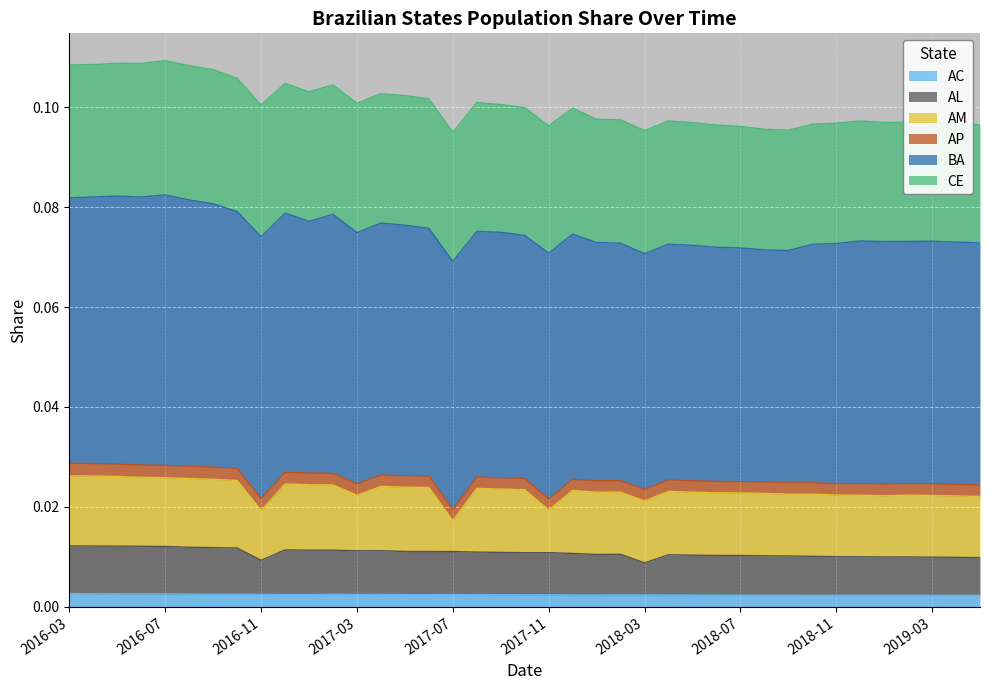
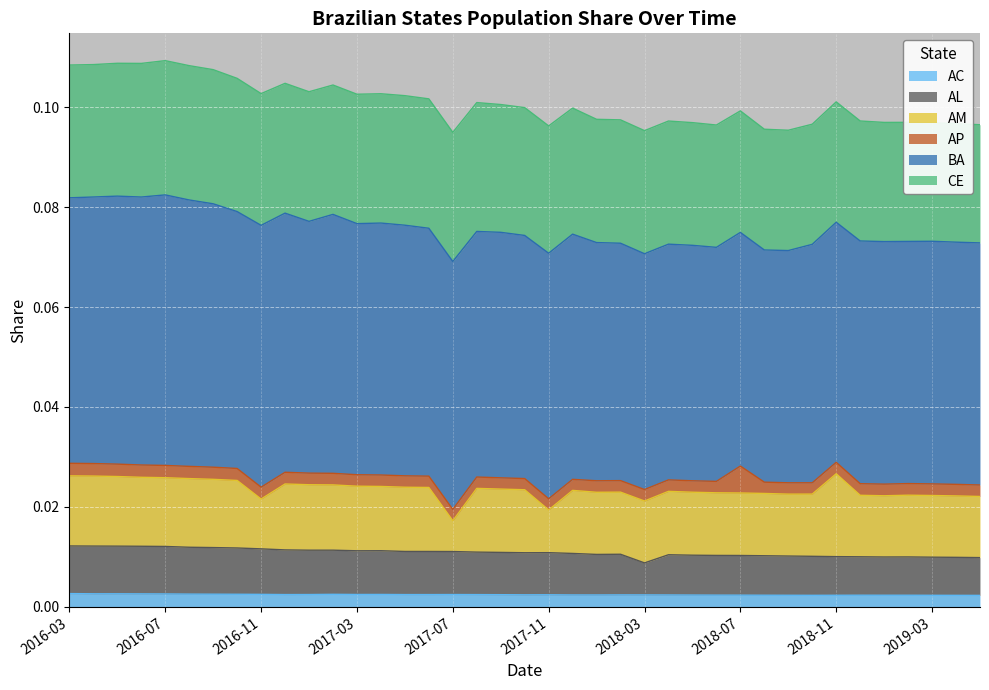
AL, 2016-11: 0.007 -> 0.009
AM, 2017-03: 0.011 -> 0.013
AP, 2018-07: 0.002 -> 0.005
AM, 2018-11: 0.012 -> 0.017
